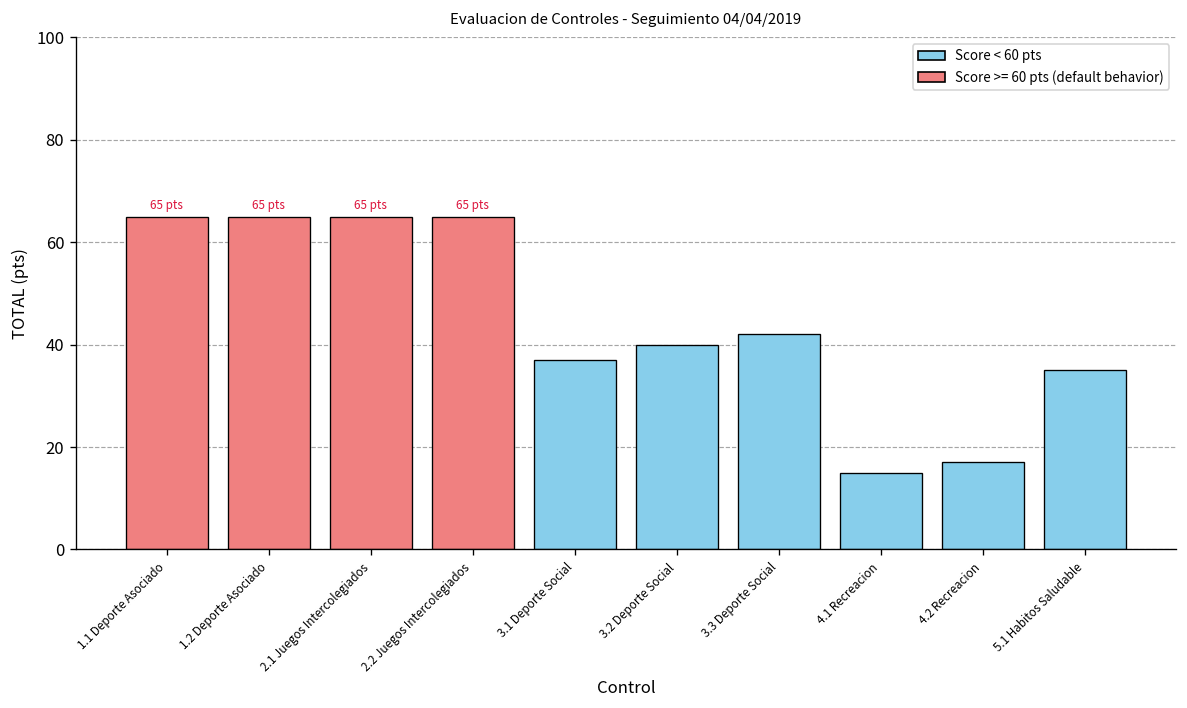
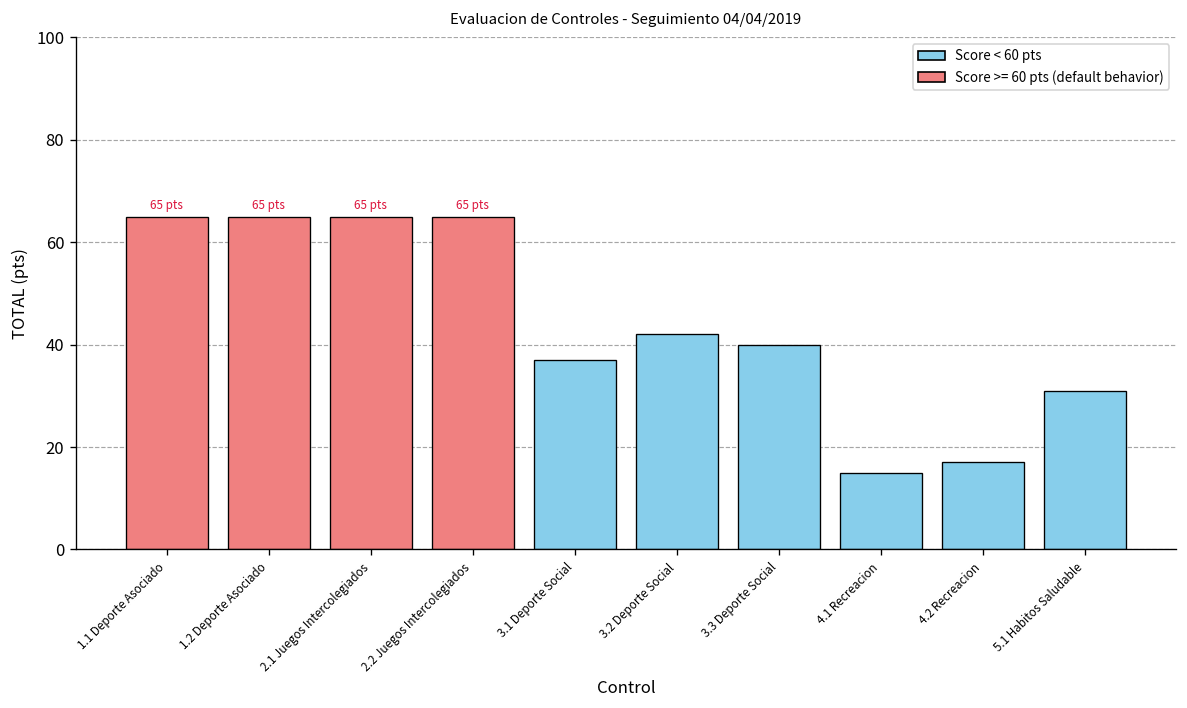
3.2 Deporte Social: 40 -> 42
3.3 Deporte Social: 42 -> 40
5.1 Habitos Saludable: 35 -> 31
